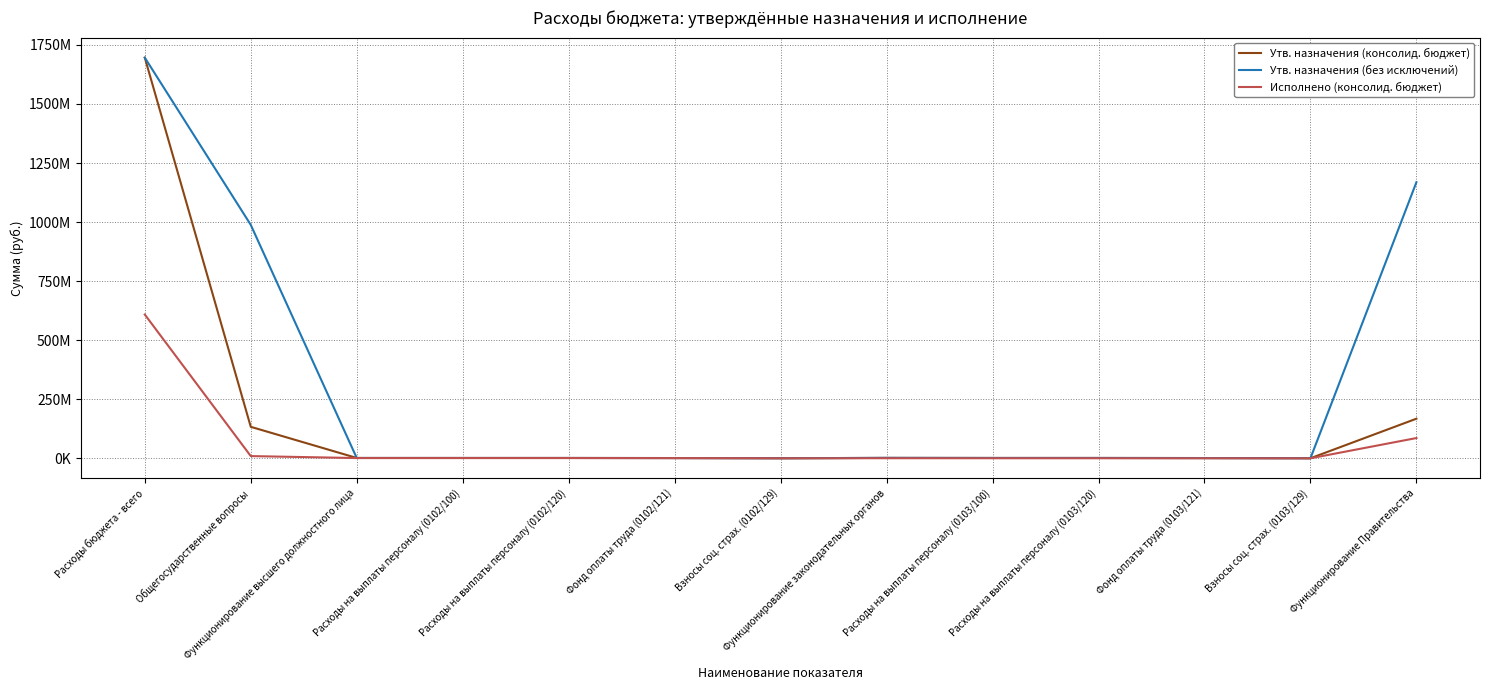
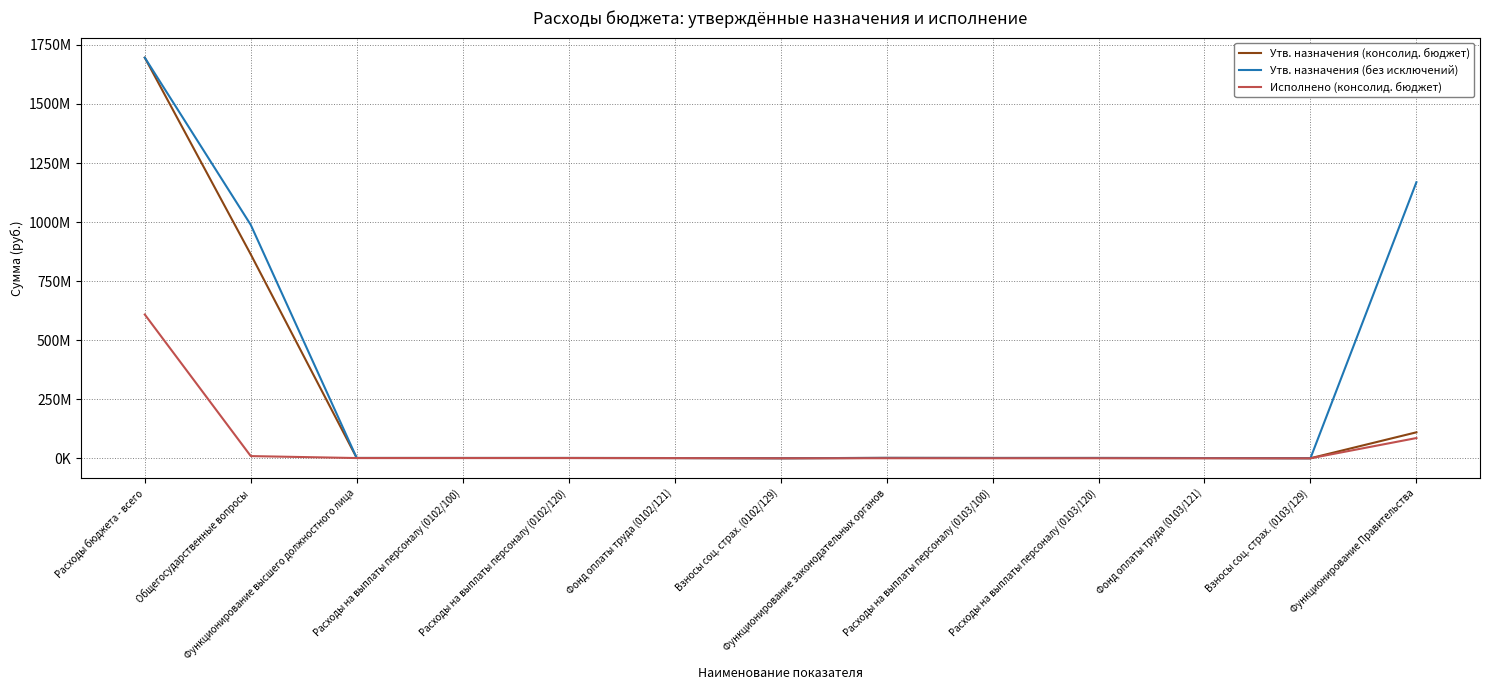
Утв. назначения (консолид. бюджет), Общегосударственные вопросы: 130000000 -> 860000000
Утв. назначения (консолид. бюджет), Функционирование Правительства: 170000000 -> 110000000
